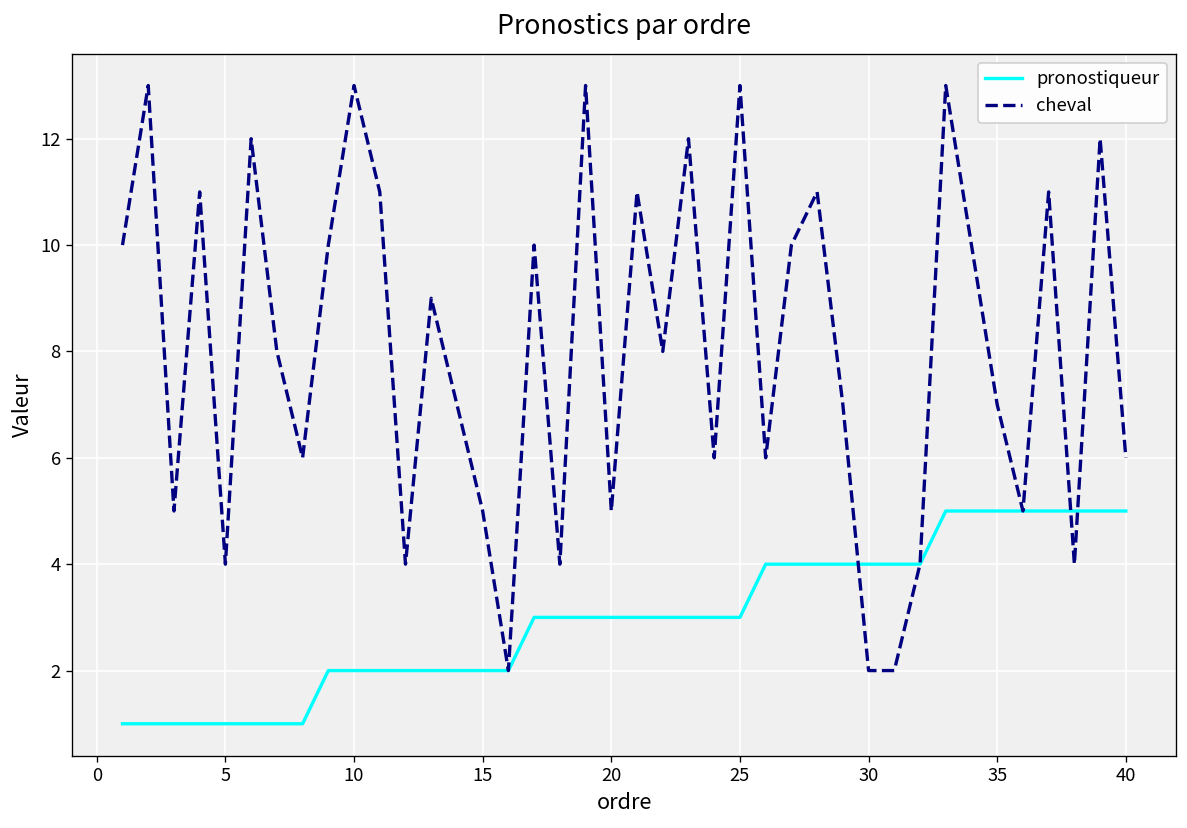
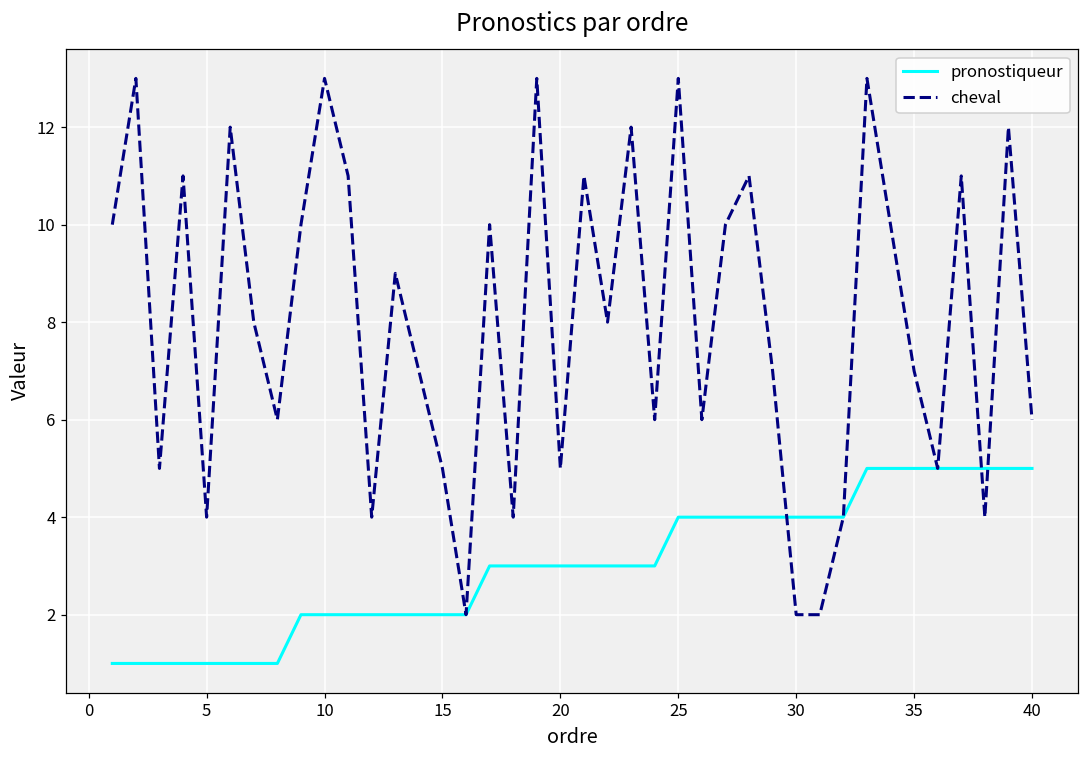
pronostiqueur, 25: 3 -> 4
